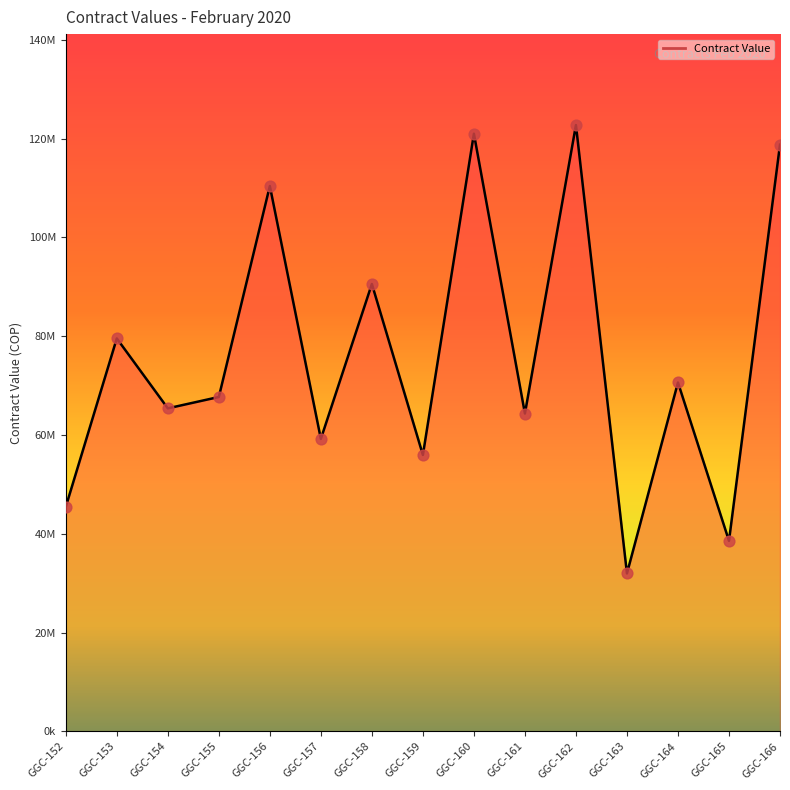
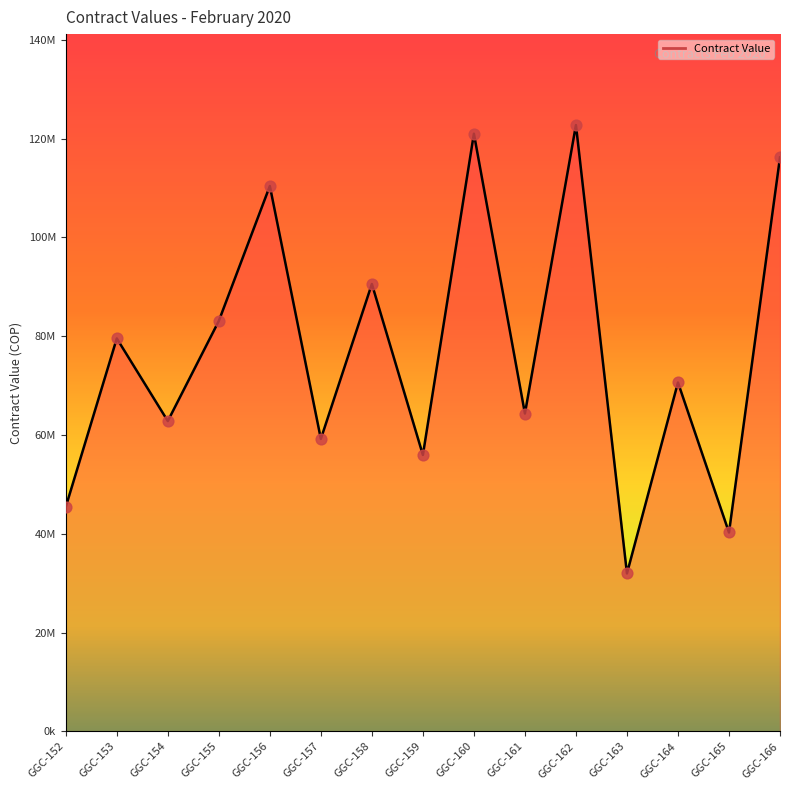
GGC-154: 65000000 -> 63000000
GGC-155: 68000000 -> 83000000
GGC-165: 39000000 -> 40000000
GGC-166: 119000000 -> 116000000
